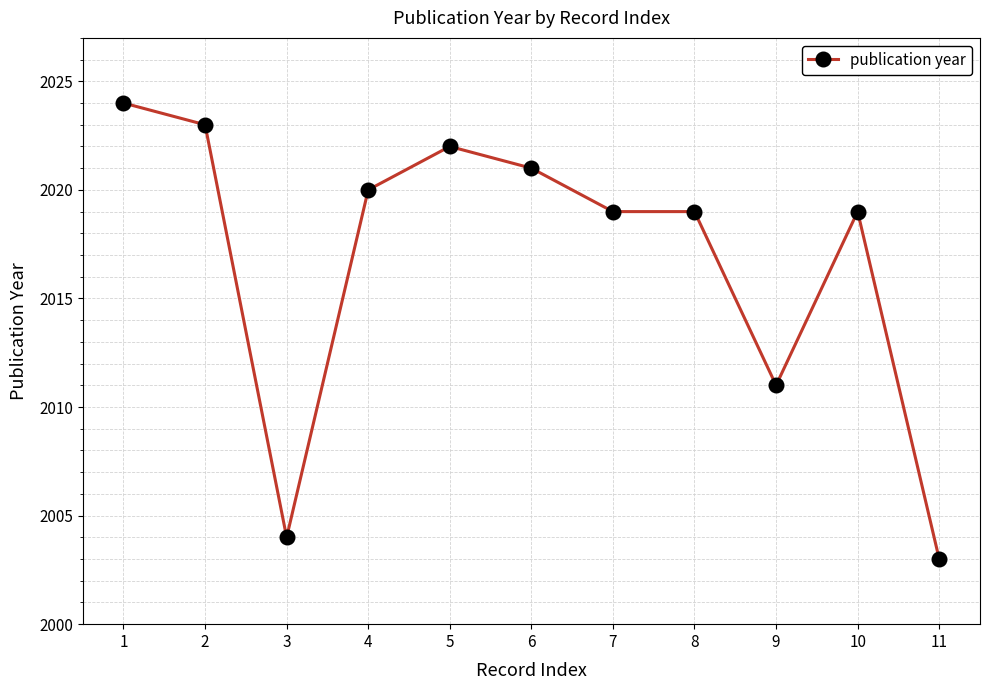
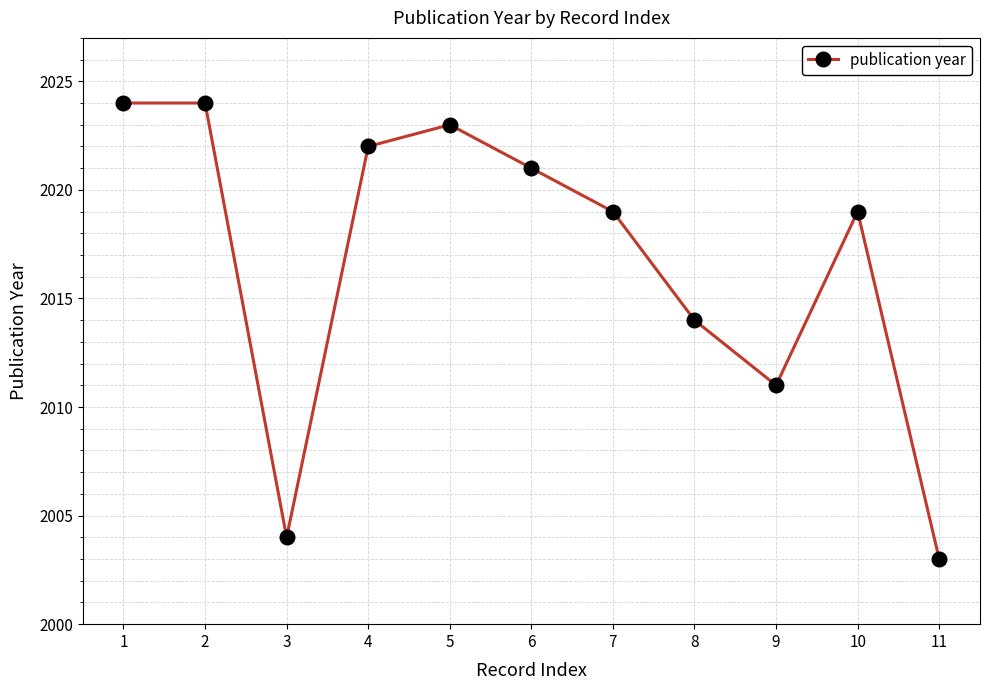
2: 2023 -> 2024
4: 2020 -> 2022
5: 2022 -> 2023
8: 2019 -> 2014
